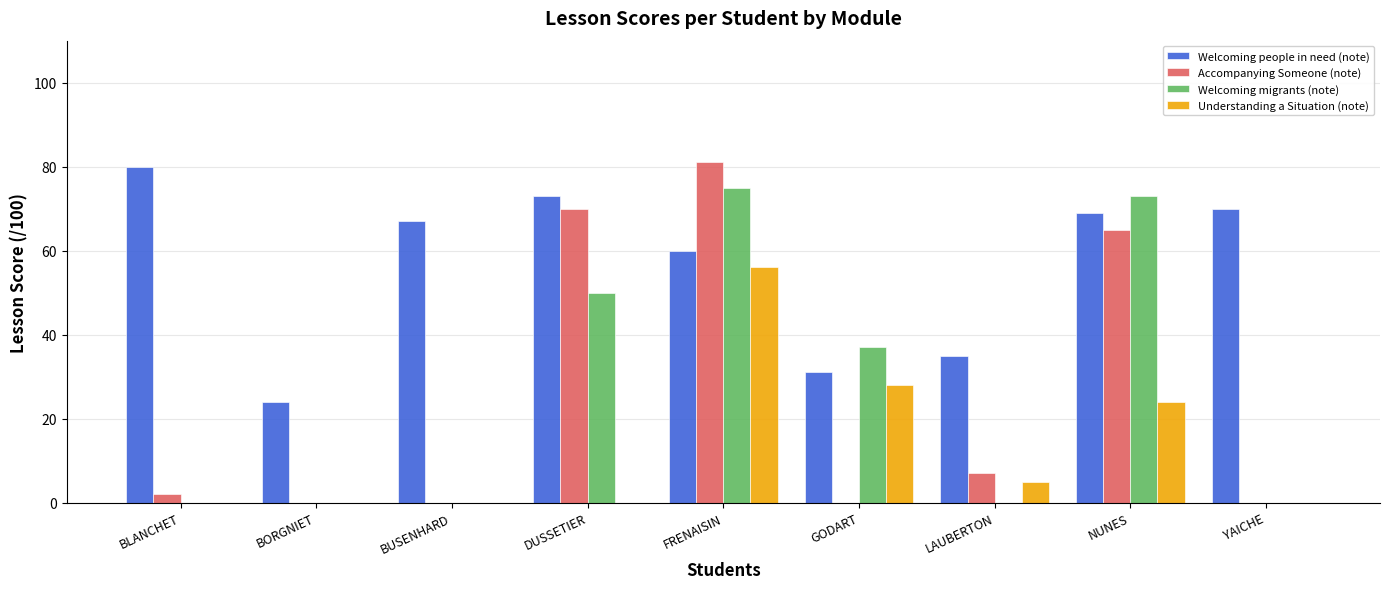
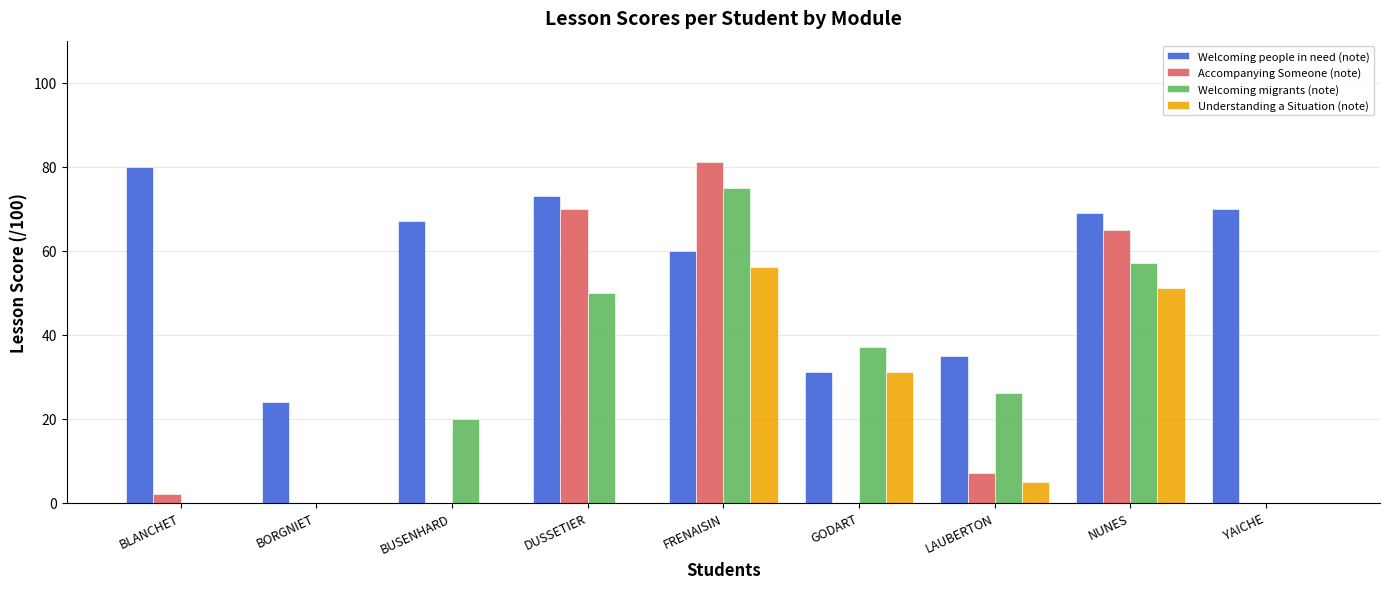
Welcoming migrants (note), BUSENHARD: 0 -> 20
Understanding a Situation (note), GODART: 28 -> 31
Welcoming migrants (note), LAUBERTON: 0 -> 26
Welcoming migrants (note), NUNES: 73 -> 57
Understanding a Situation (note), NUNES: 24 -> 51
